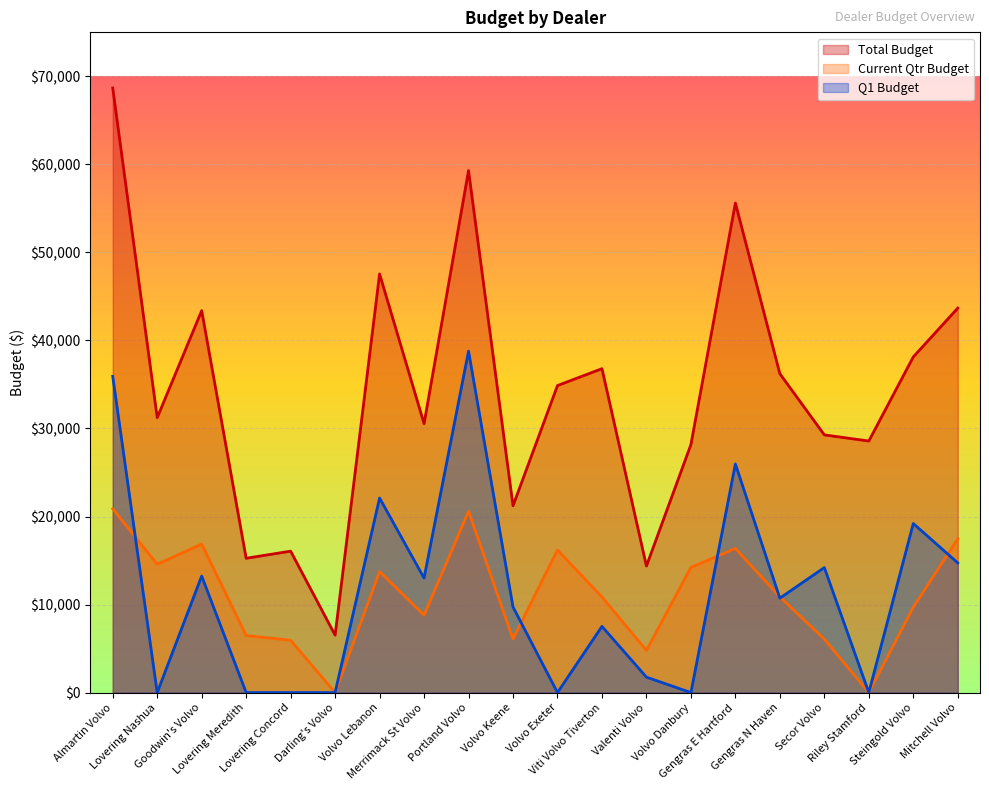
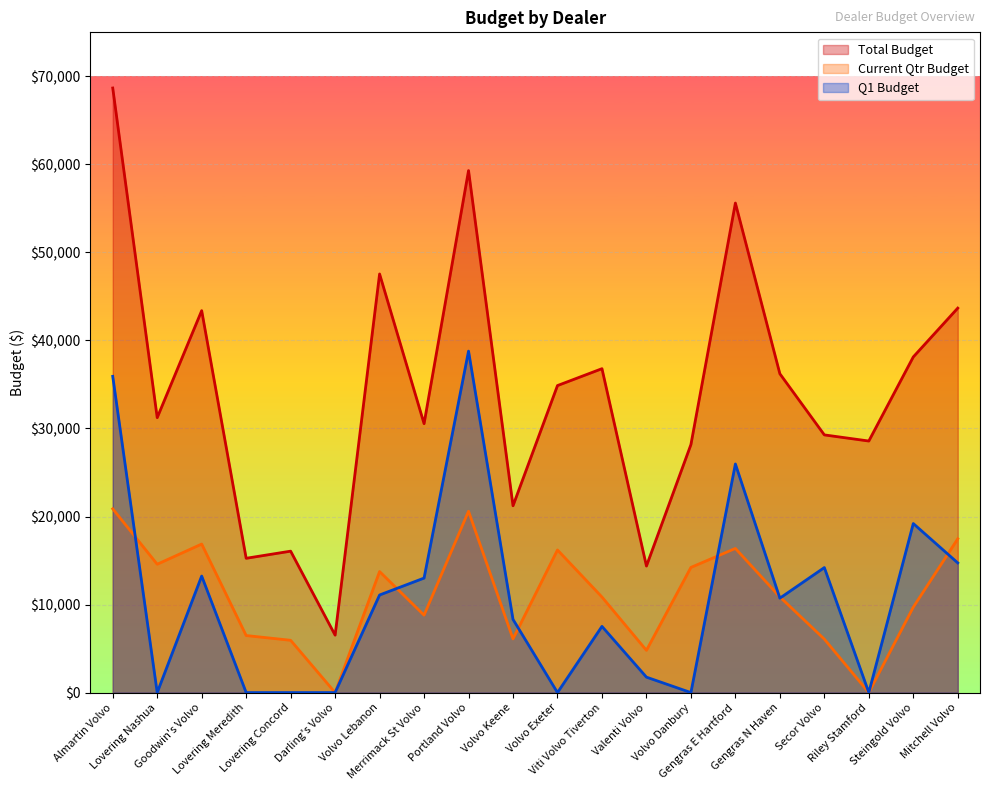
Q1 Budget, Volvo Lebanon: $22,000 -> $11,000
Q1 Budget, Volvo Keene: $10,000 -> $8,000
